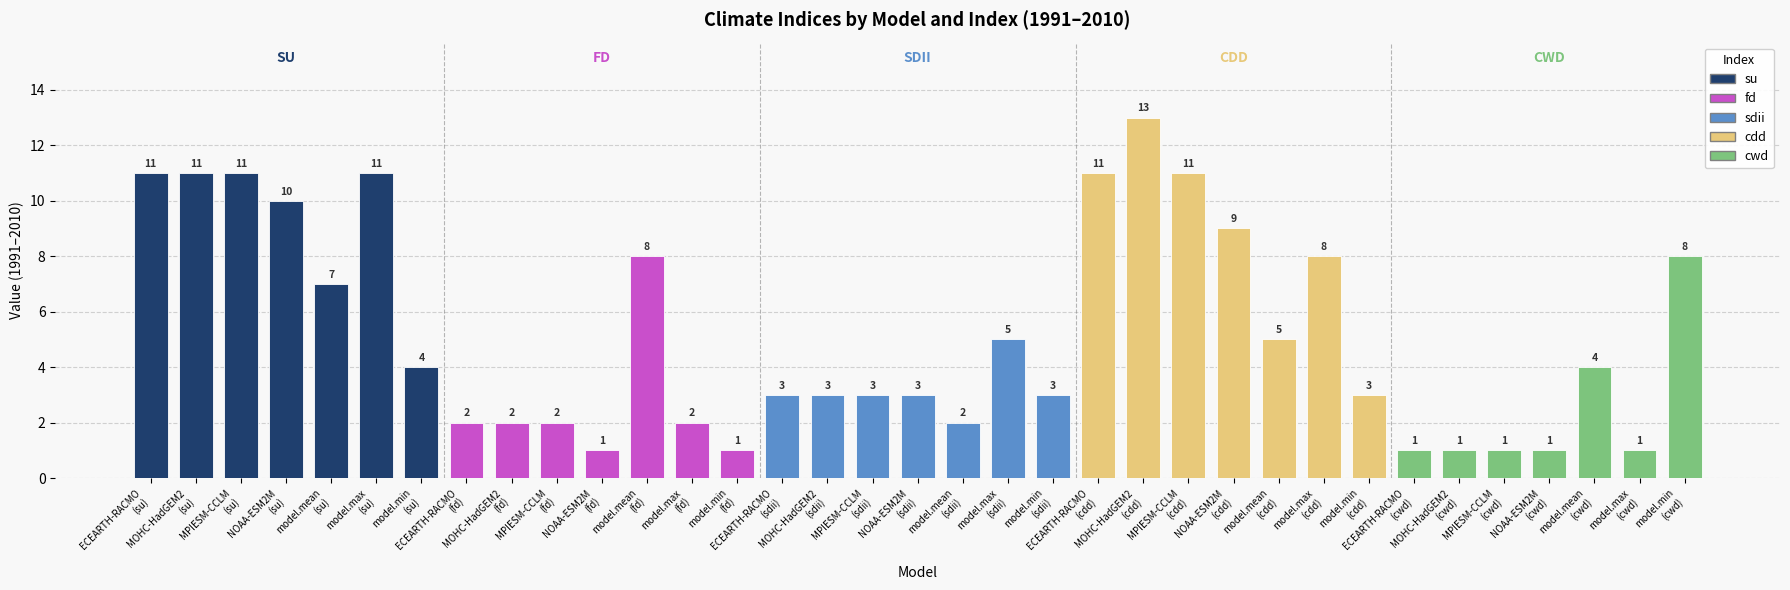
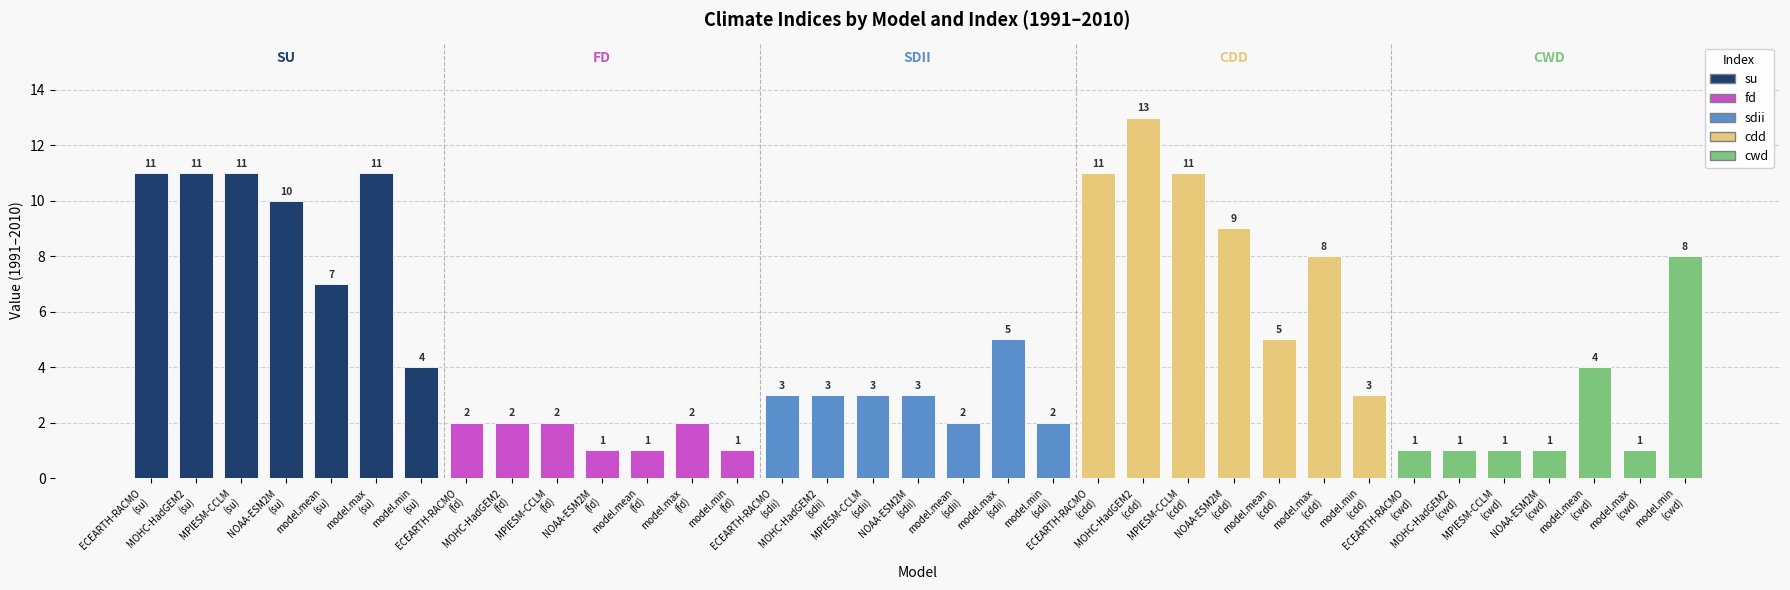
model.mean (fd): 8 -> 1
model.min (sdii): 3 -> 2
